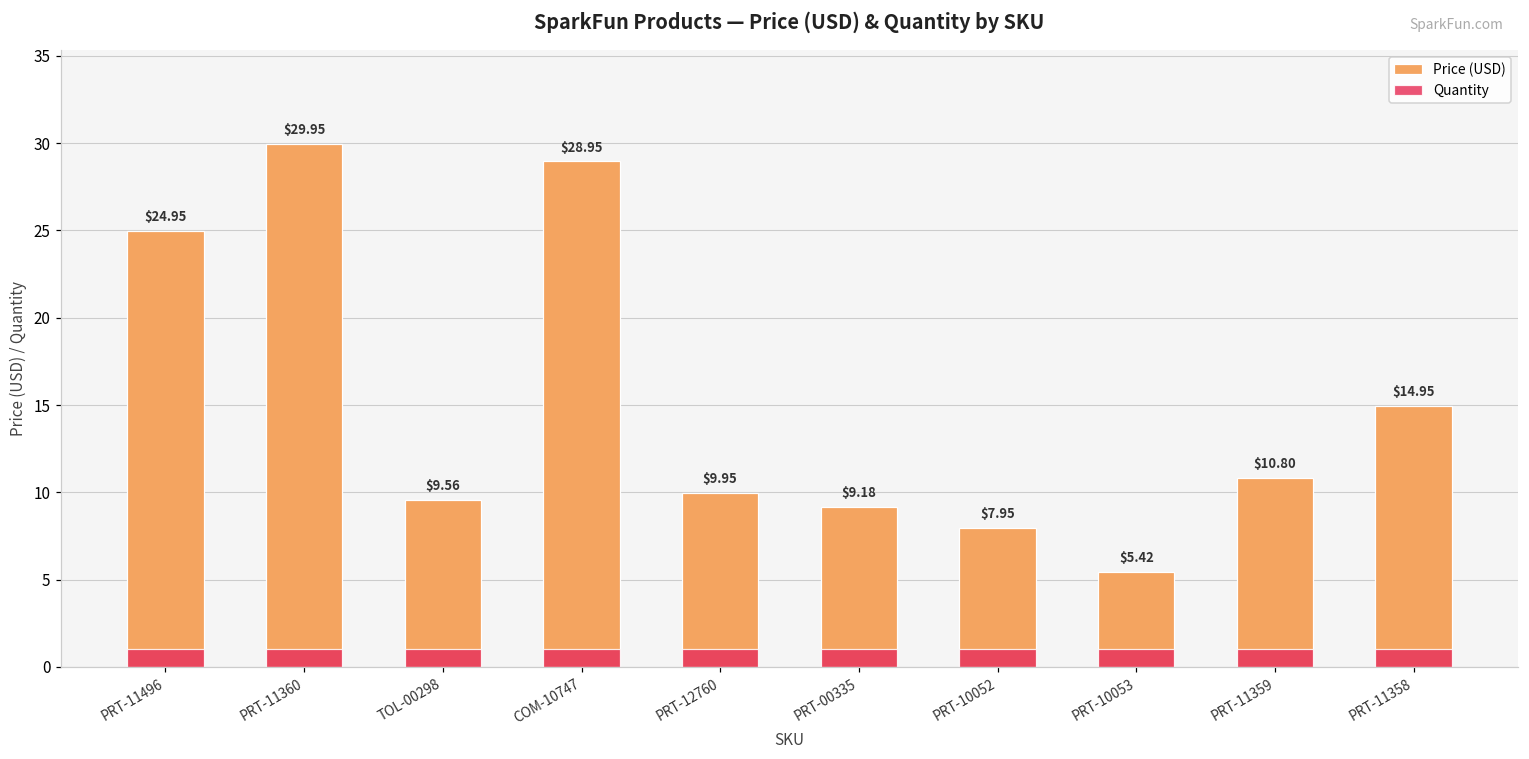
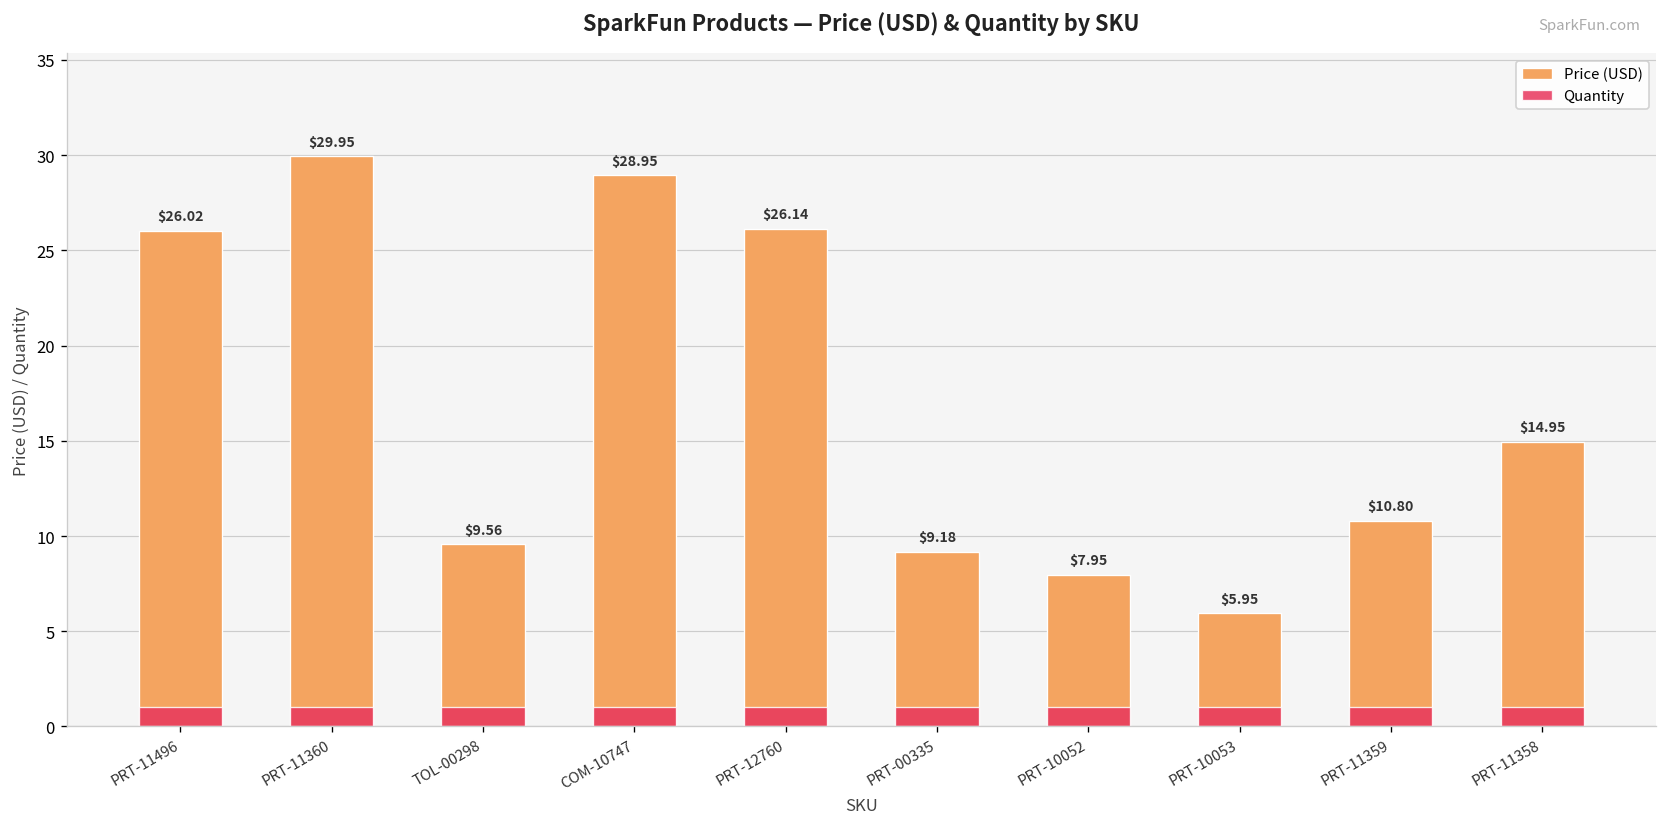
Price (USD), PRT-11496: $24.95 -> $26.02
Price (USD), PRT-12760: $9.95 -> $26.14
Price (USD), PRT-10053: $5.42 -> $5.95
